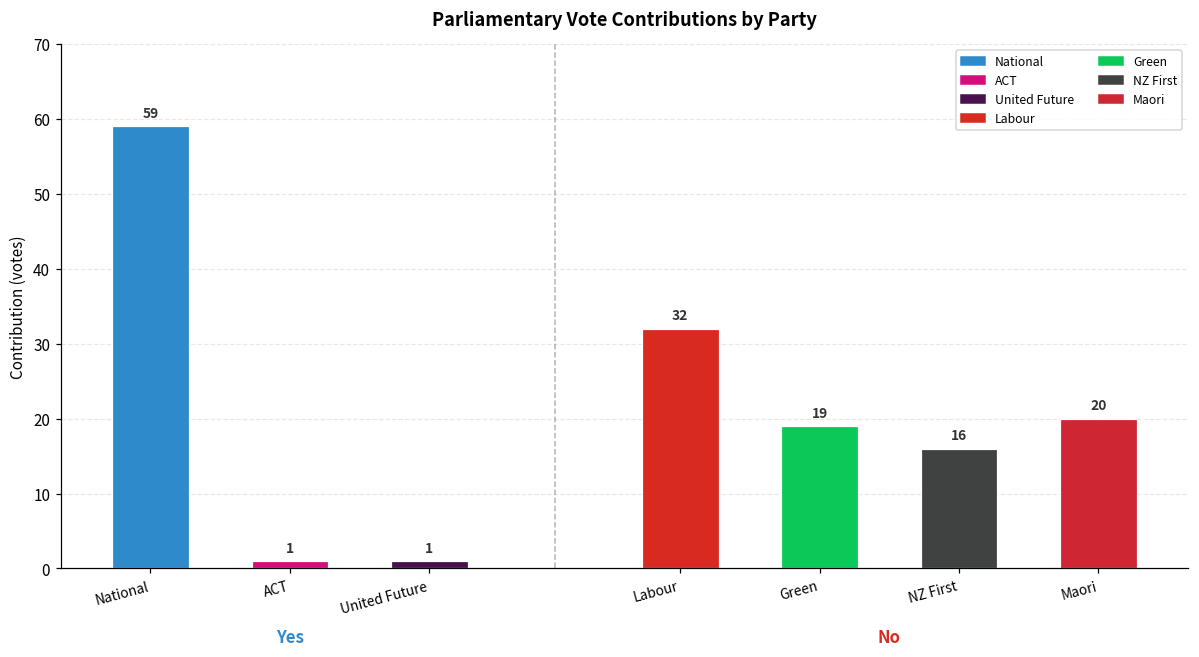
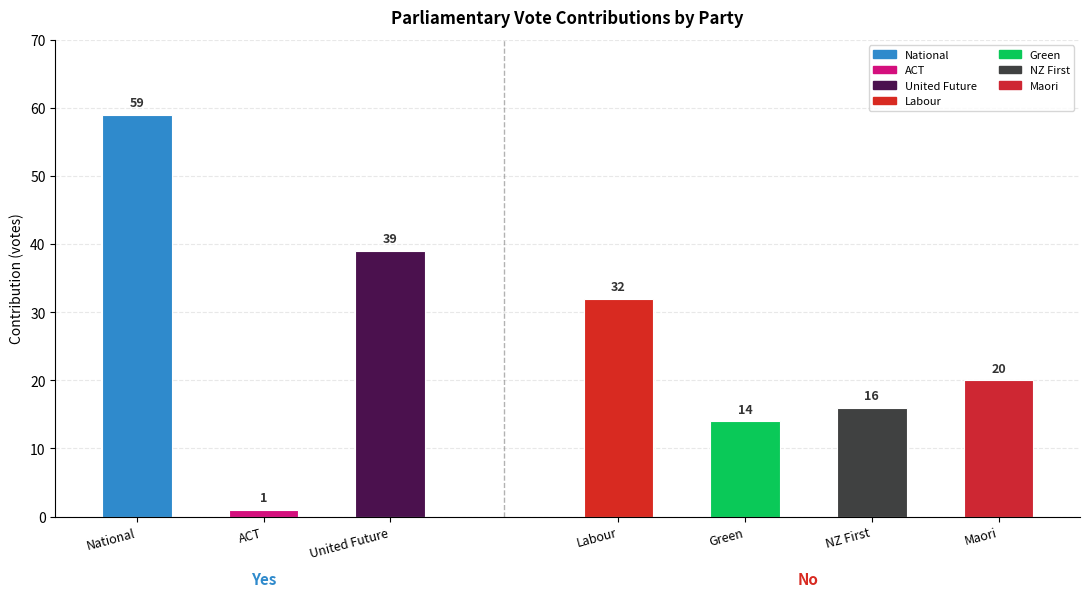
United Future: 1 -> 39
Green: 19 -> 14
